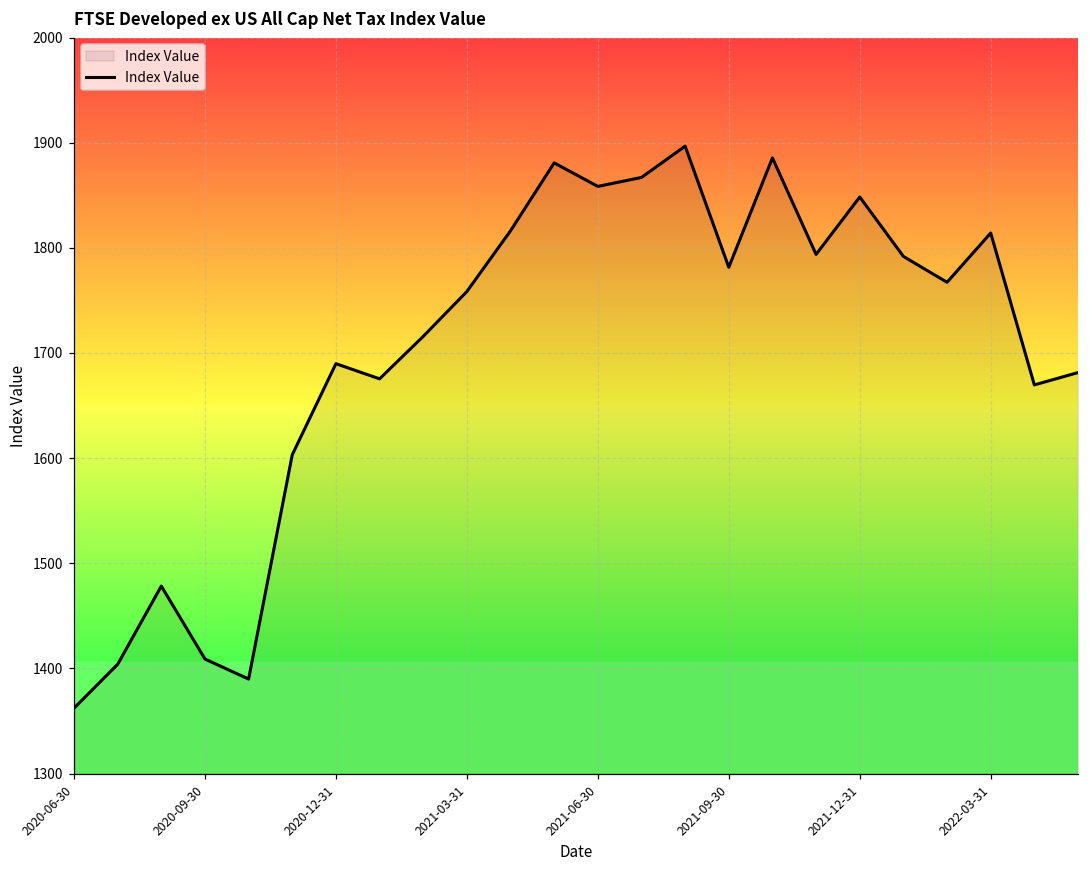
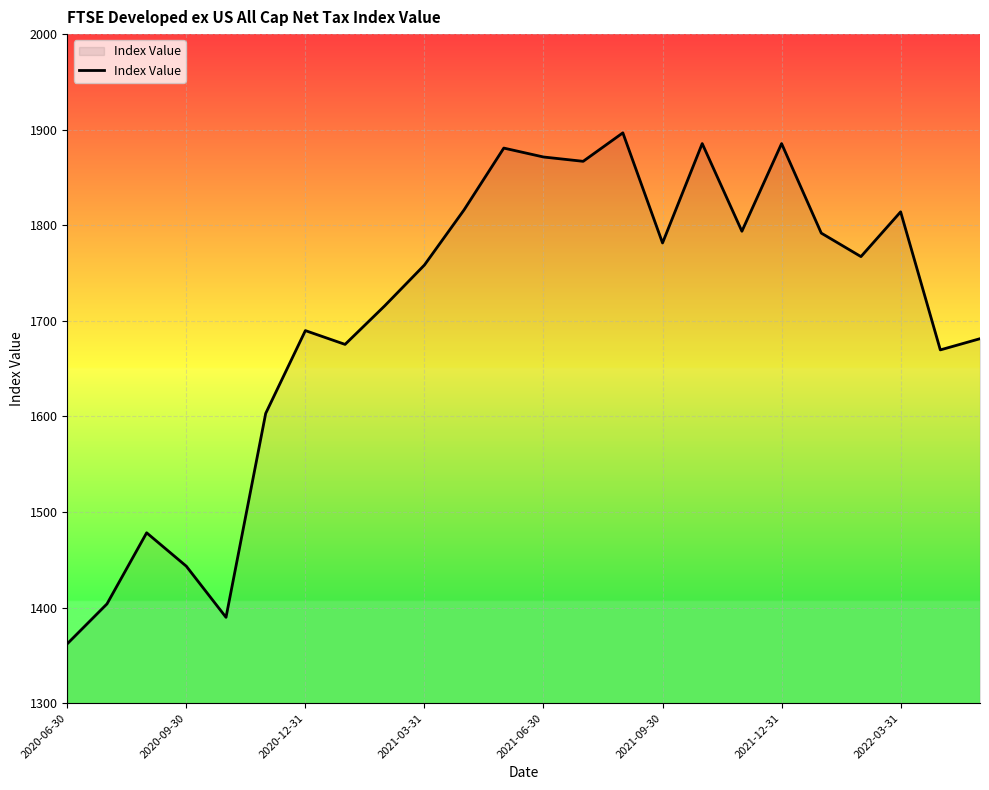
2020-09-30: 1410 -> 1440
2021-06-30: 1860 -> 1870
2021-12-31: 1850 -> 1890
